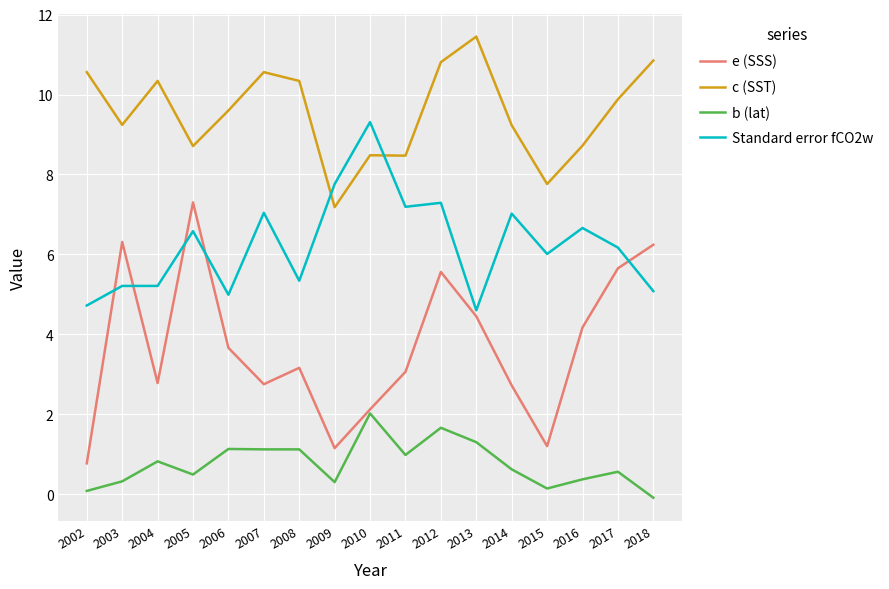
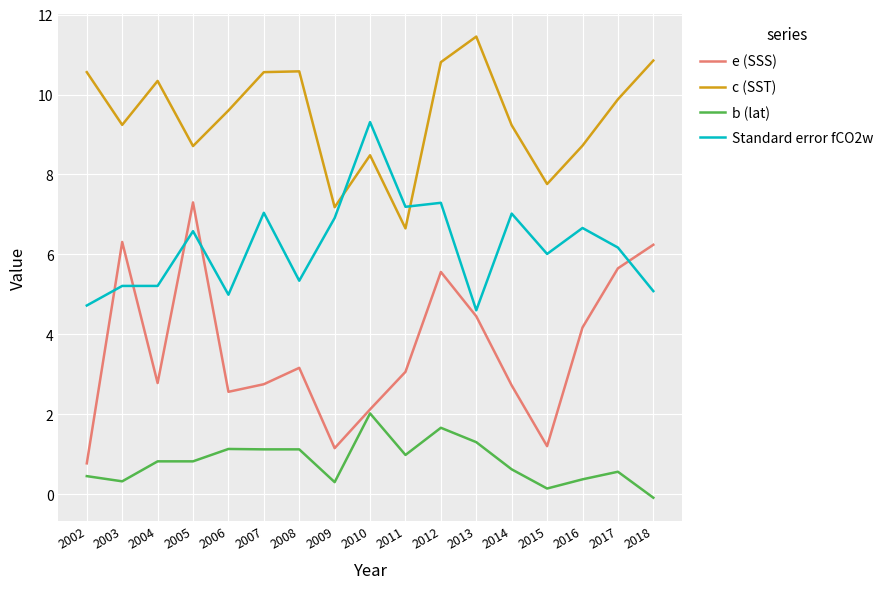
b (lat), 2002: 0.1 -> 0.5
b (lat), 2005: 0.5 -> 0.8
e (SSS), 2006: 3.7 -> 2.6
c (SST), 2008: 10.3 -> 10.6
Standard error fCO2w, 2009: 7.8 -> 6.9
c (SST), 2011: 8.5 -> 6.7
